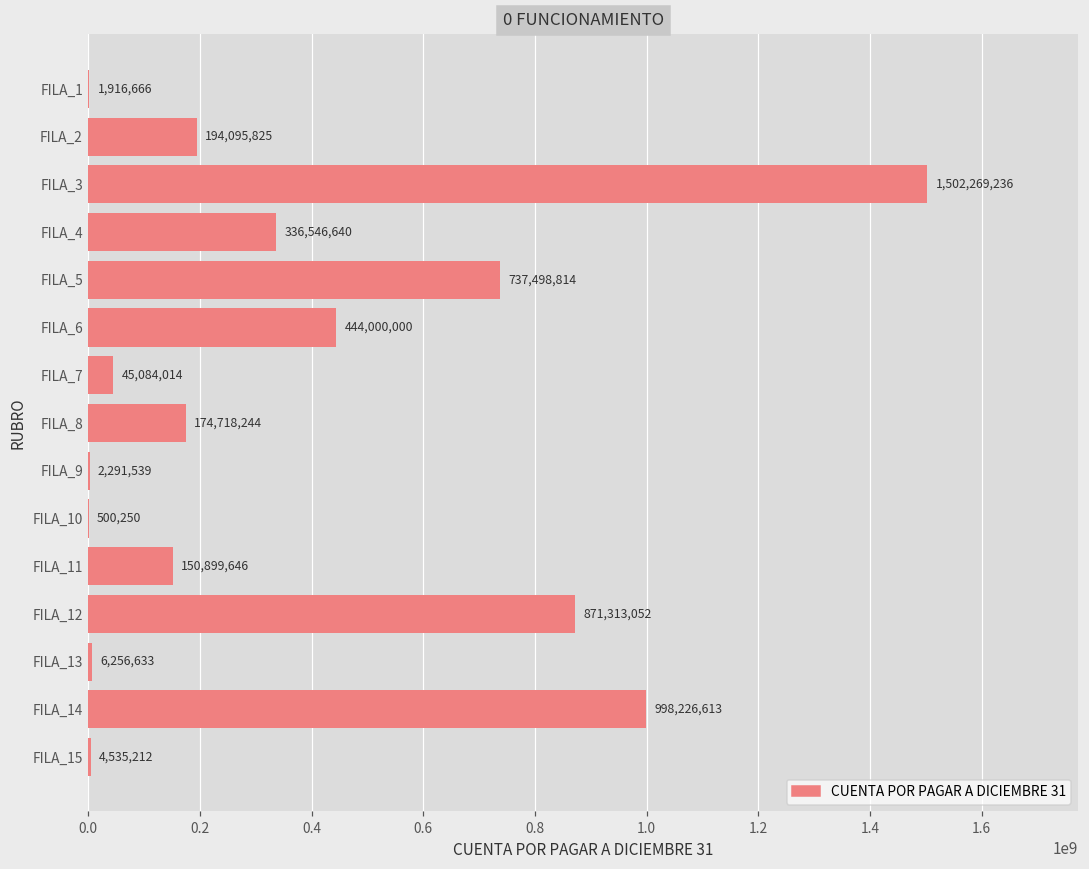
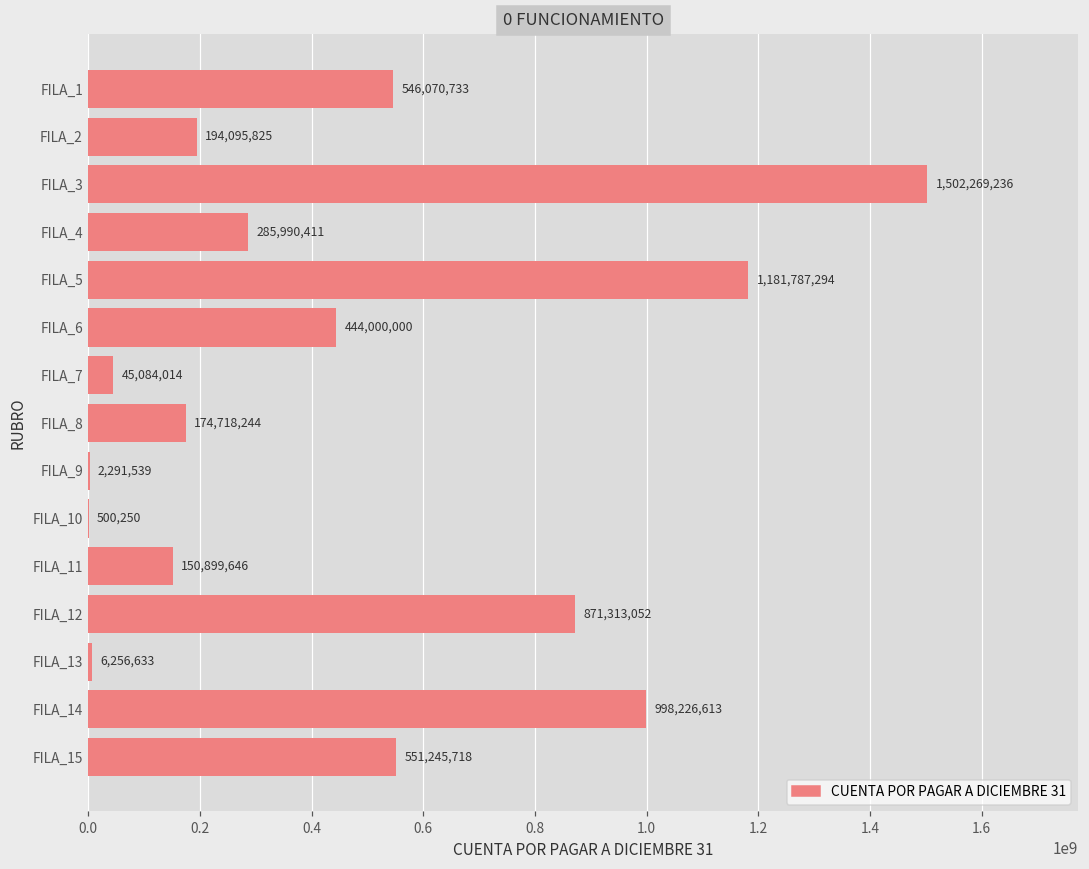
FILA_1: 1,916,666 -> 546,070,733
FILA_4: 336,546,640 -> 285,990,411
FILA_5: 737,498,814 -> 1,181,787,294
FILA_15: 4,535,212 -> 551,245,718
